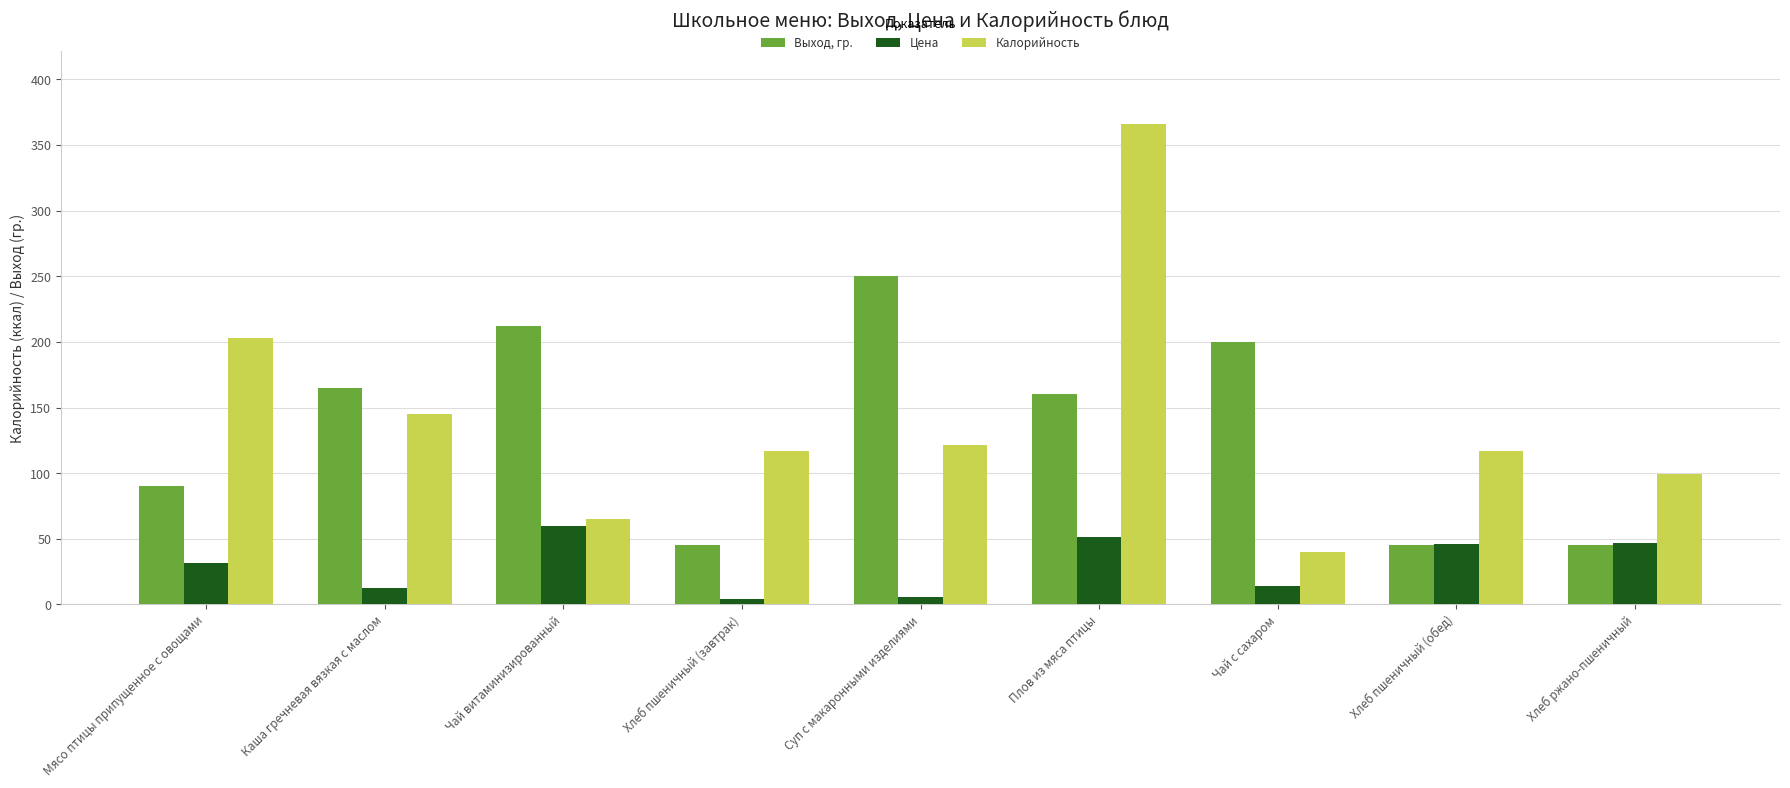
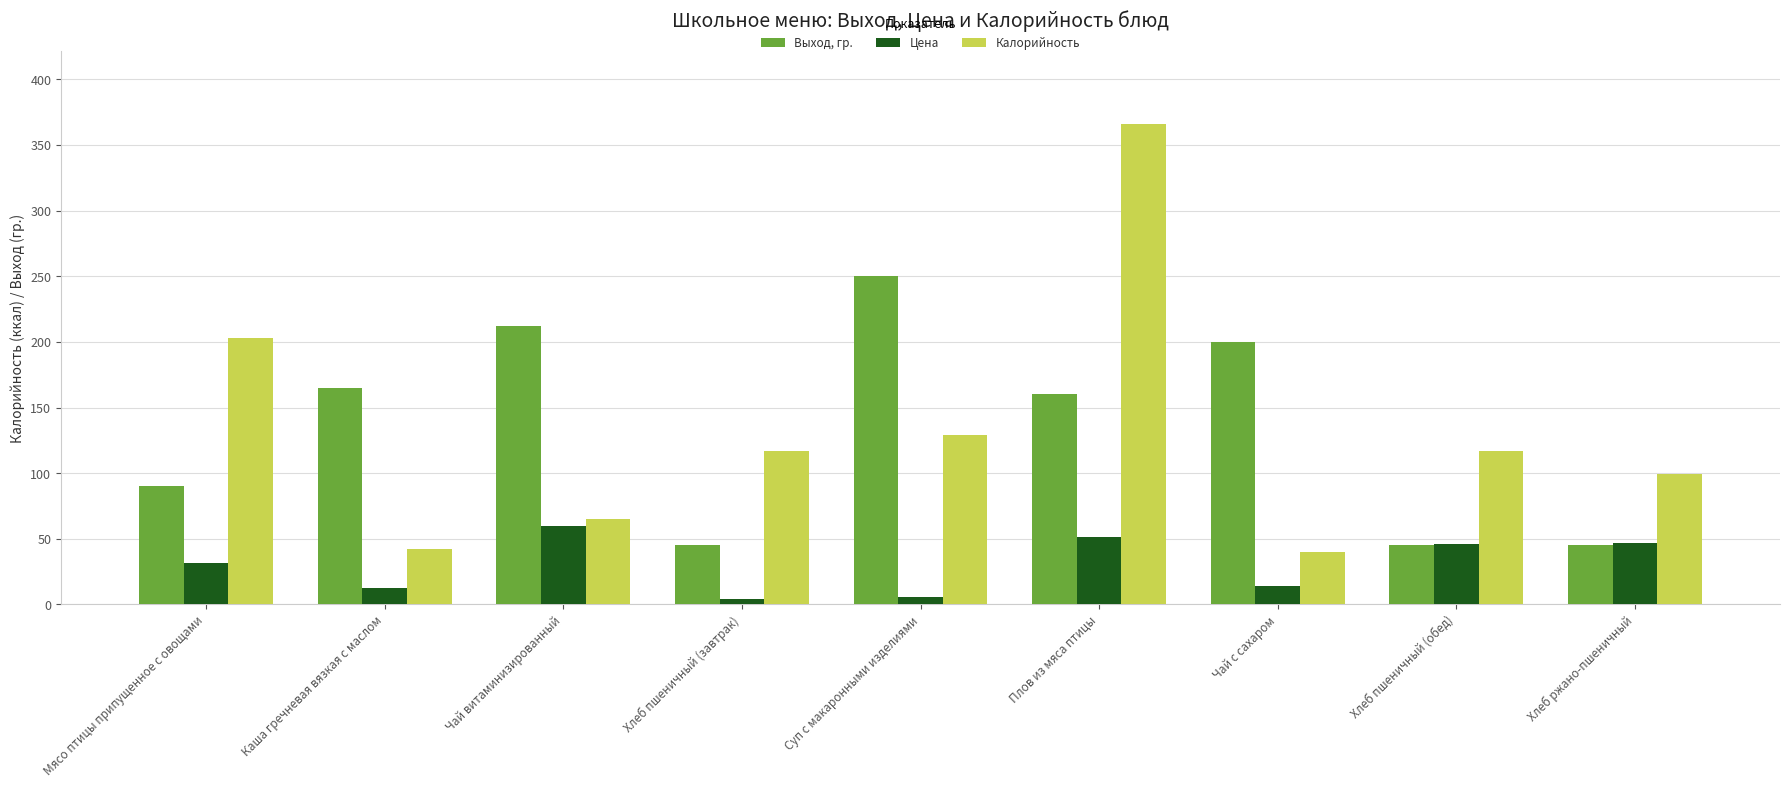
Калорийность, Каша гречневая вязкая с маслом: 145 -> 42
Калорийность, Суп с макаронными изделиями: 121 -> 129
